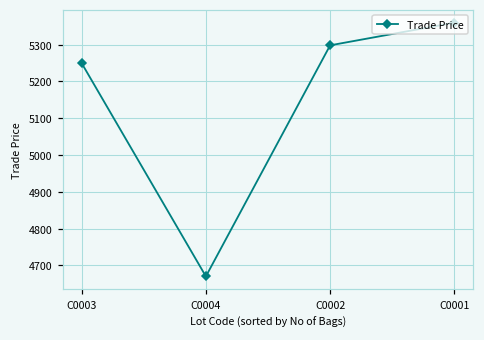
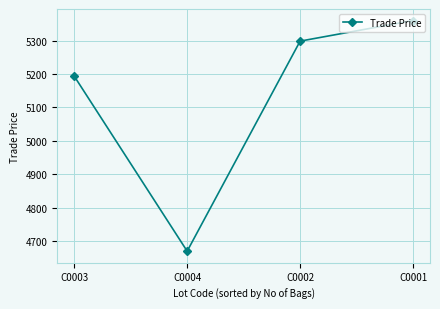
C0003: 5250 -> 5190
